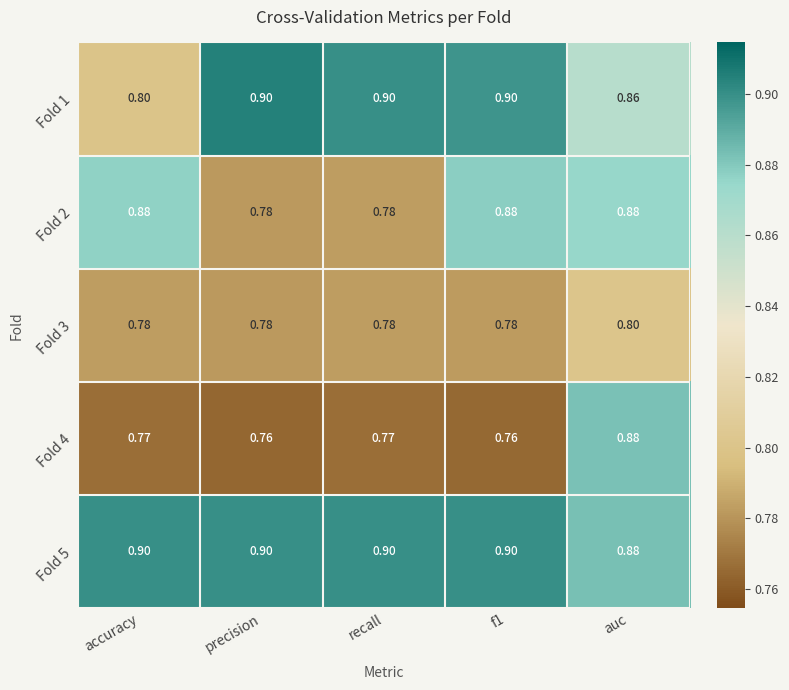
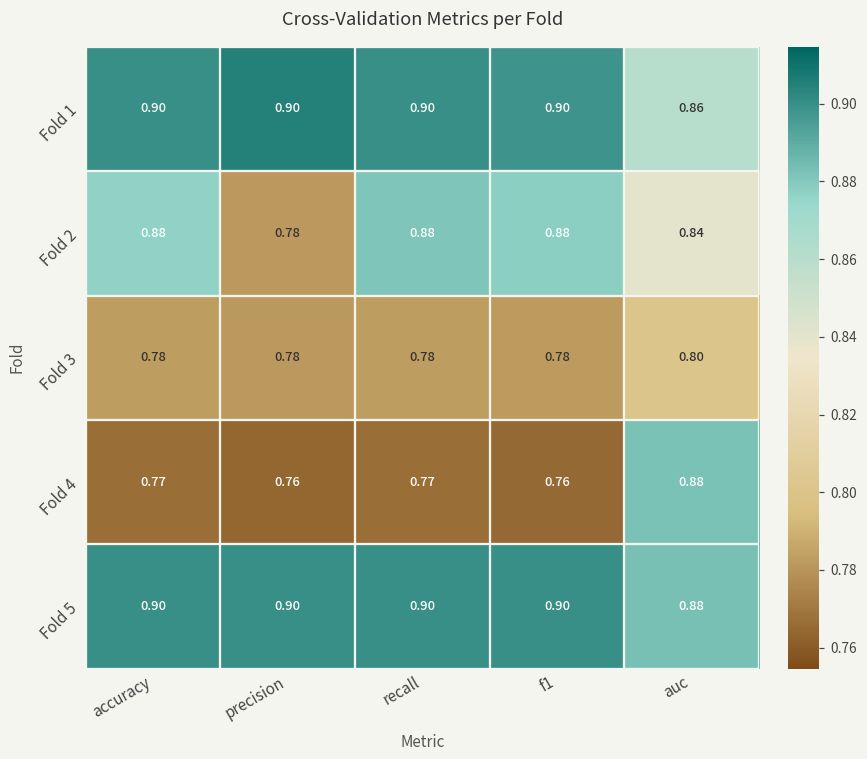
Fold 1, accuracy: 0.80 -> 0.90
Fold 2, recall: 0.78 -> 0.88
Fold 2, auc: 0.88 -> 0.84
